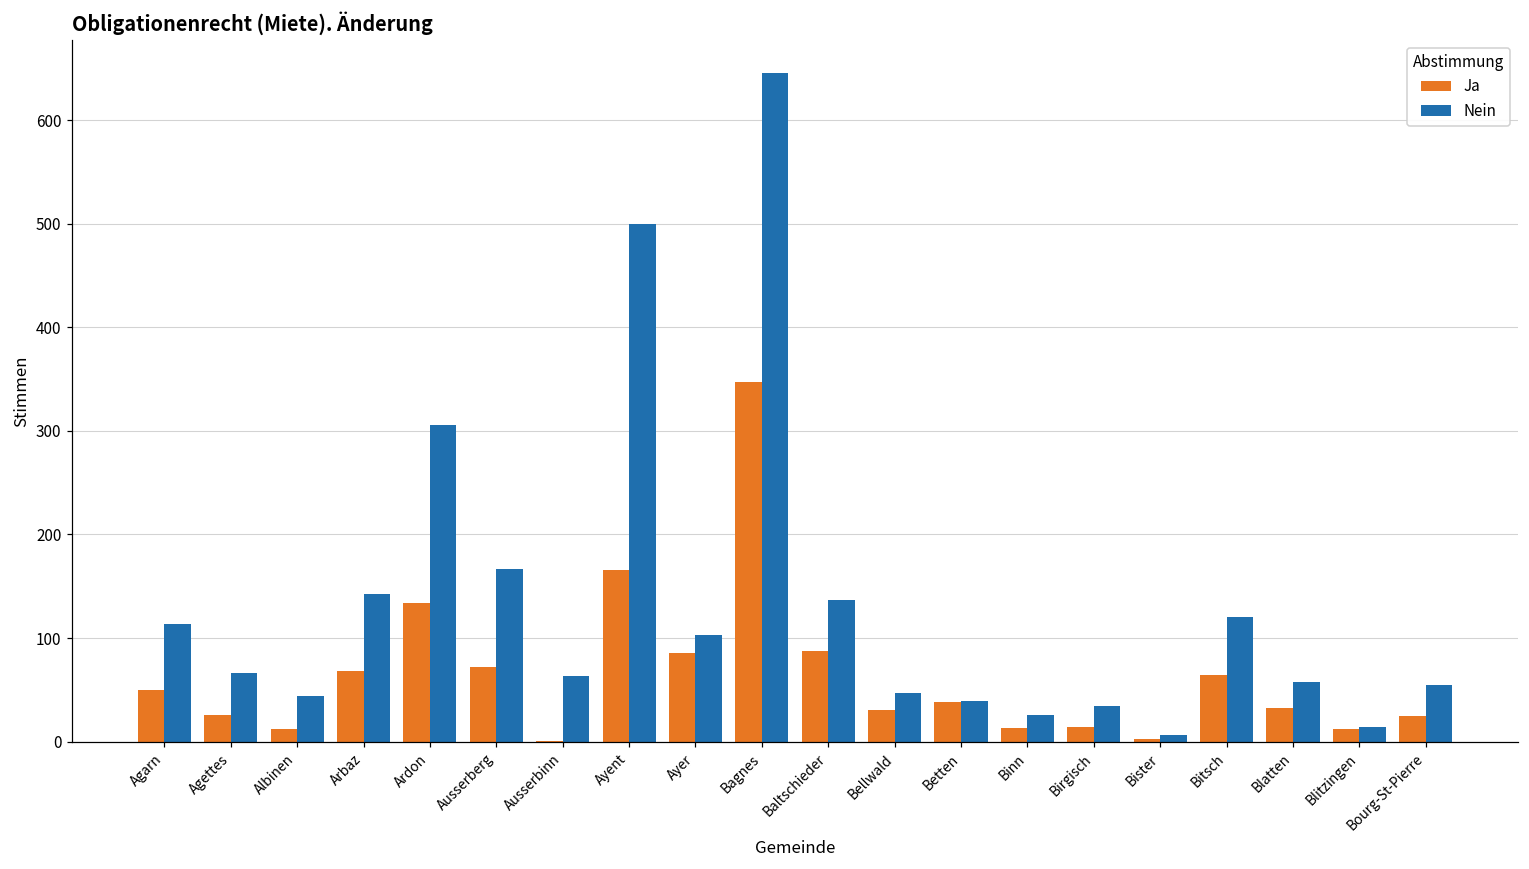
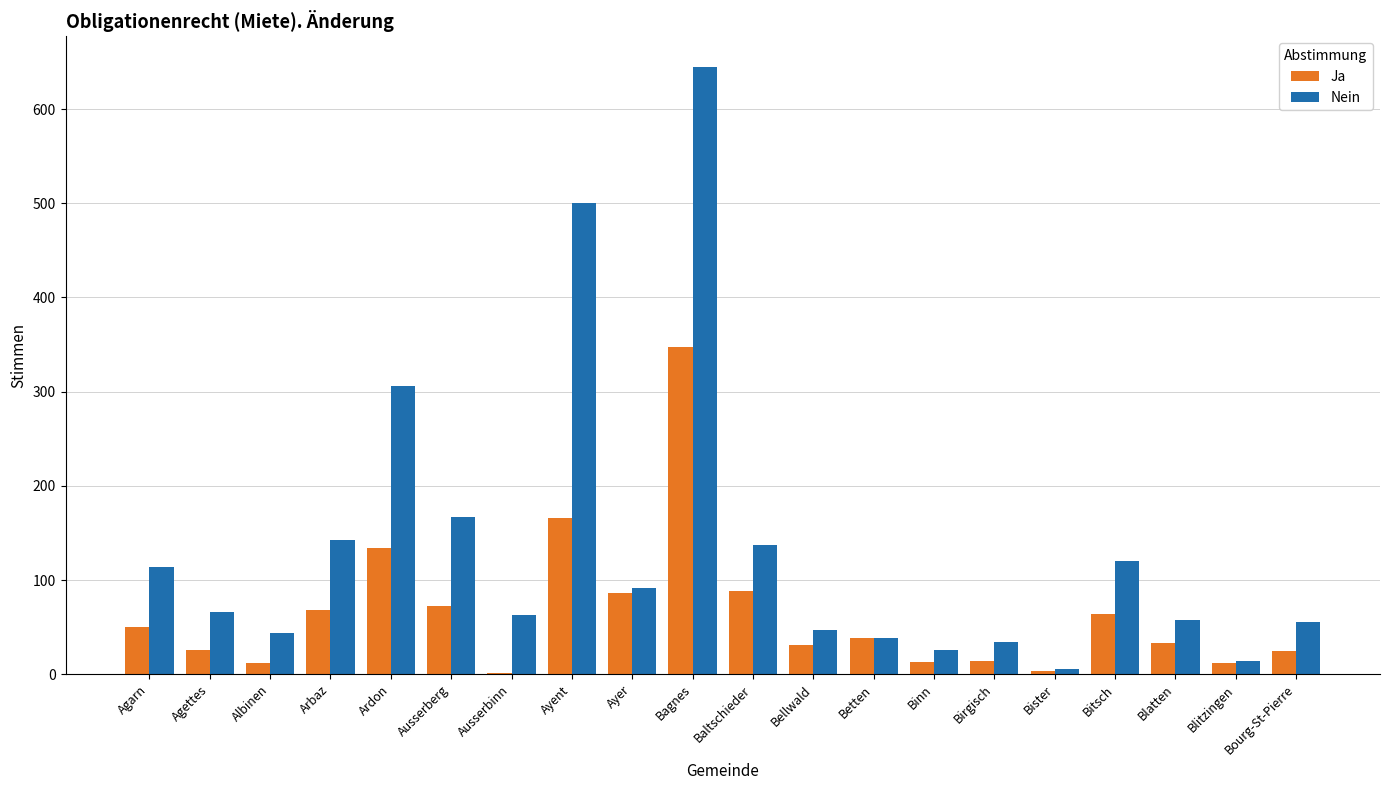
Nein, Ayer: 100 -> 90
